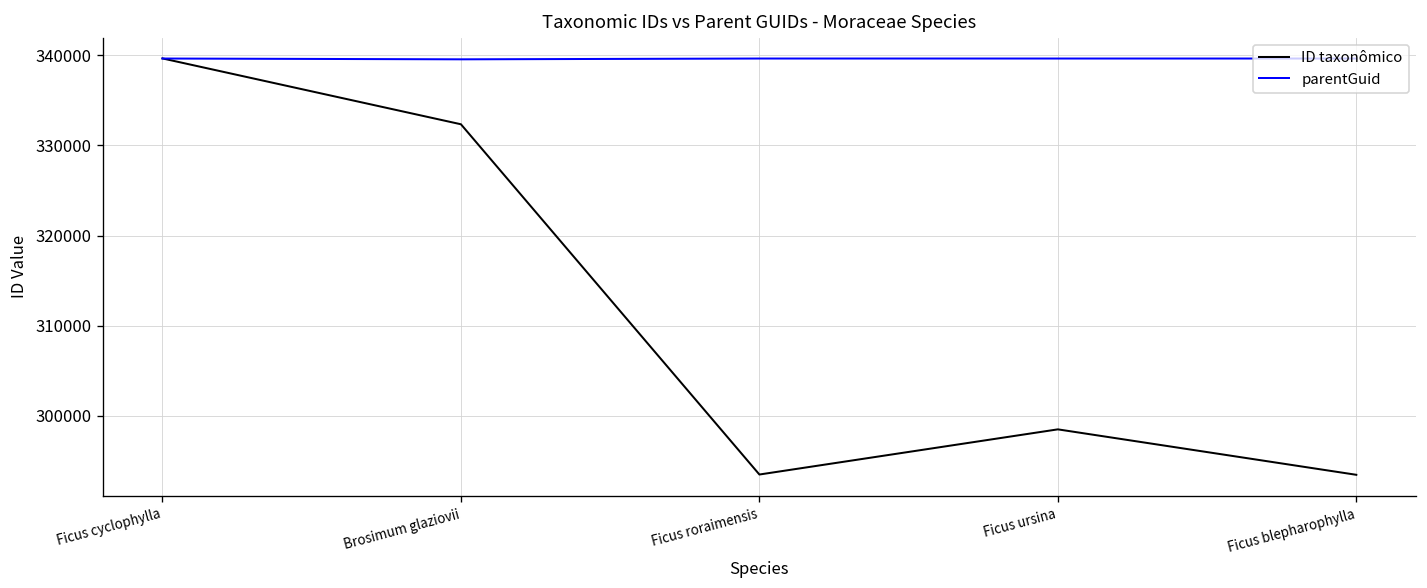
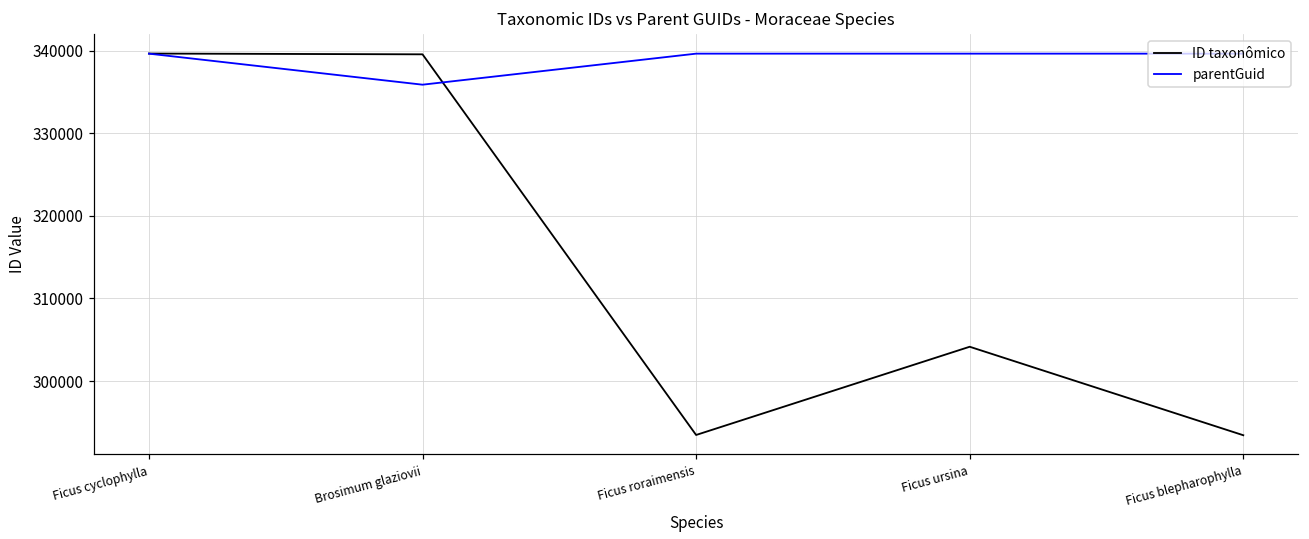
ID taxonômico, Brosimum glaziovii: 332000 -> 340000
parentGuid, Brosimum glaziovii: 340000 -> 336000
ID taxonômico, Ficus ursina: 298000 -> 304000
